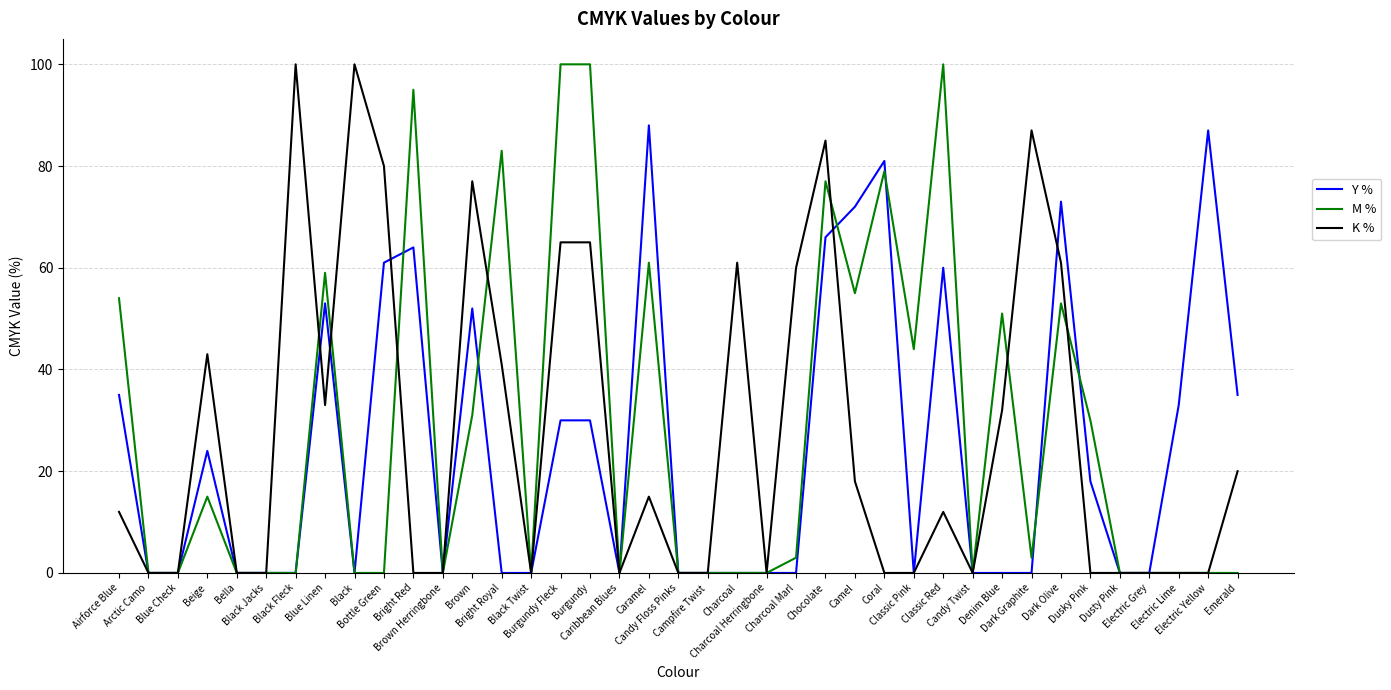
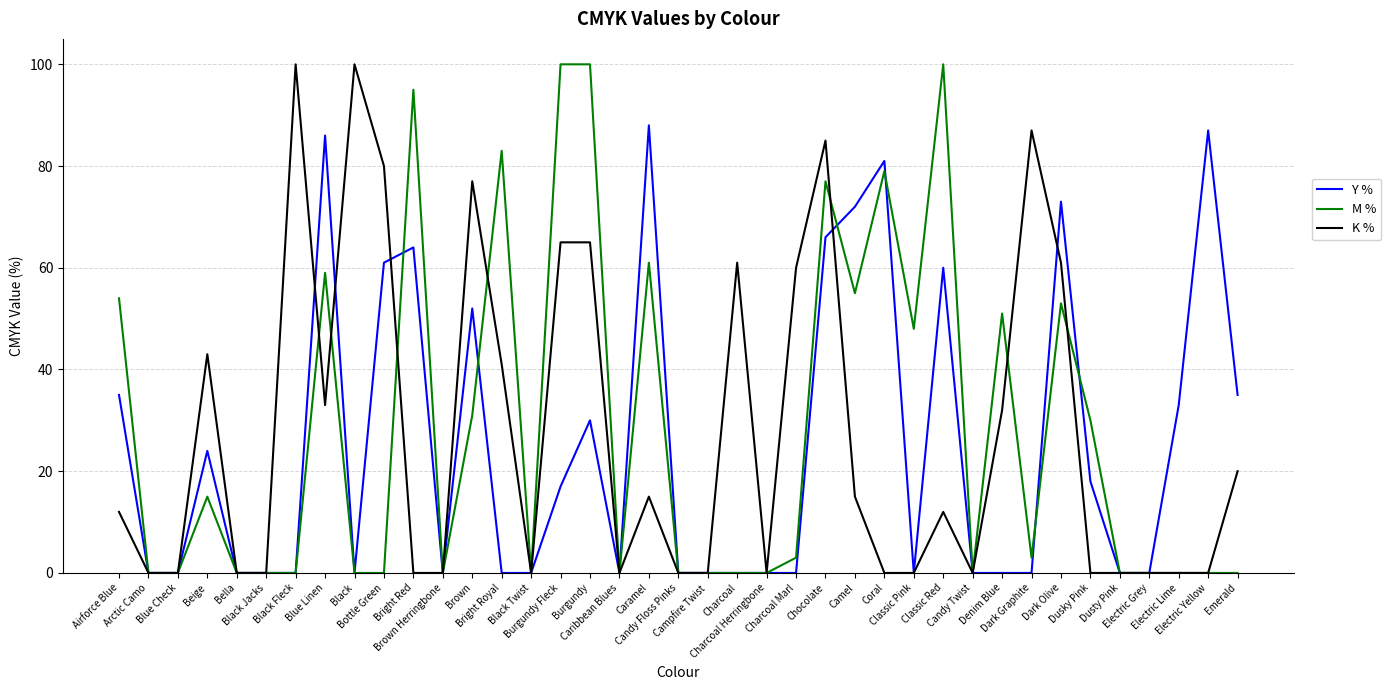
Y %, Blue Linen: 53 -> 86
Y %, Burgundy Fleck: 30 -> 17
K %, Camel: 18 -> 15
M %, Classic Pink: 44 -> 48
